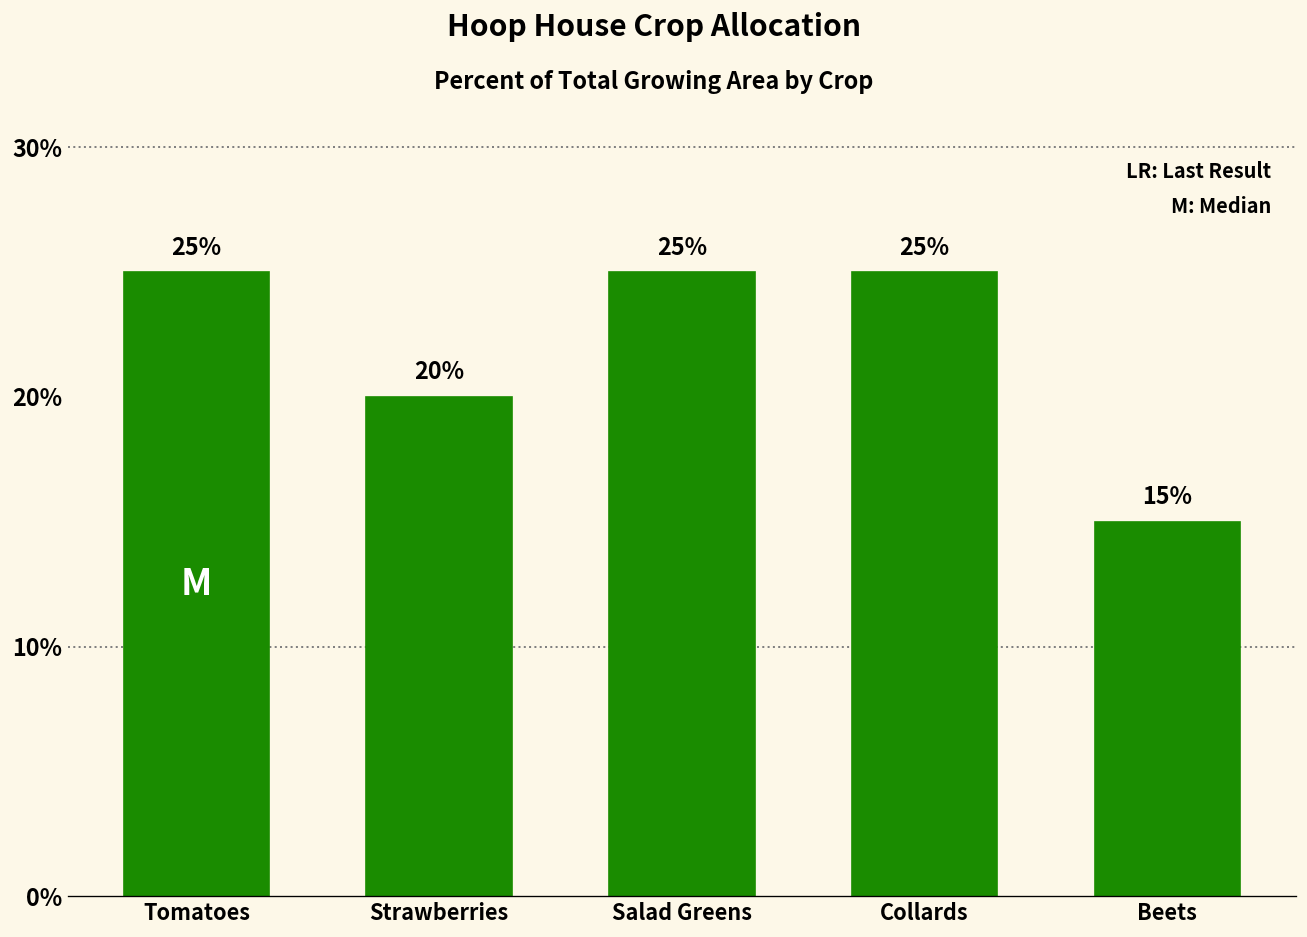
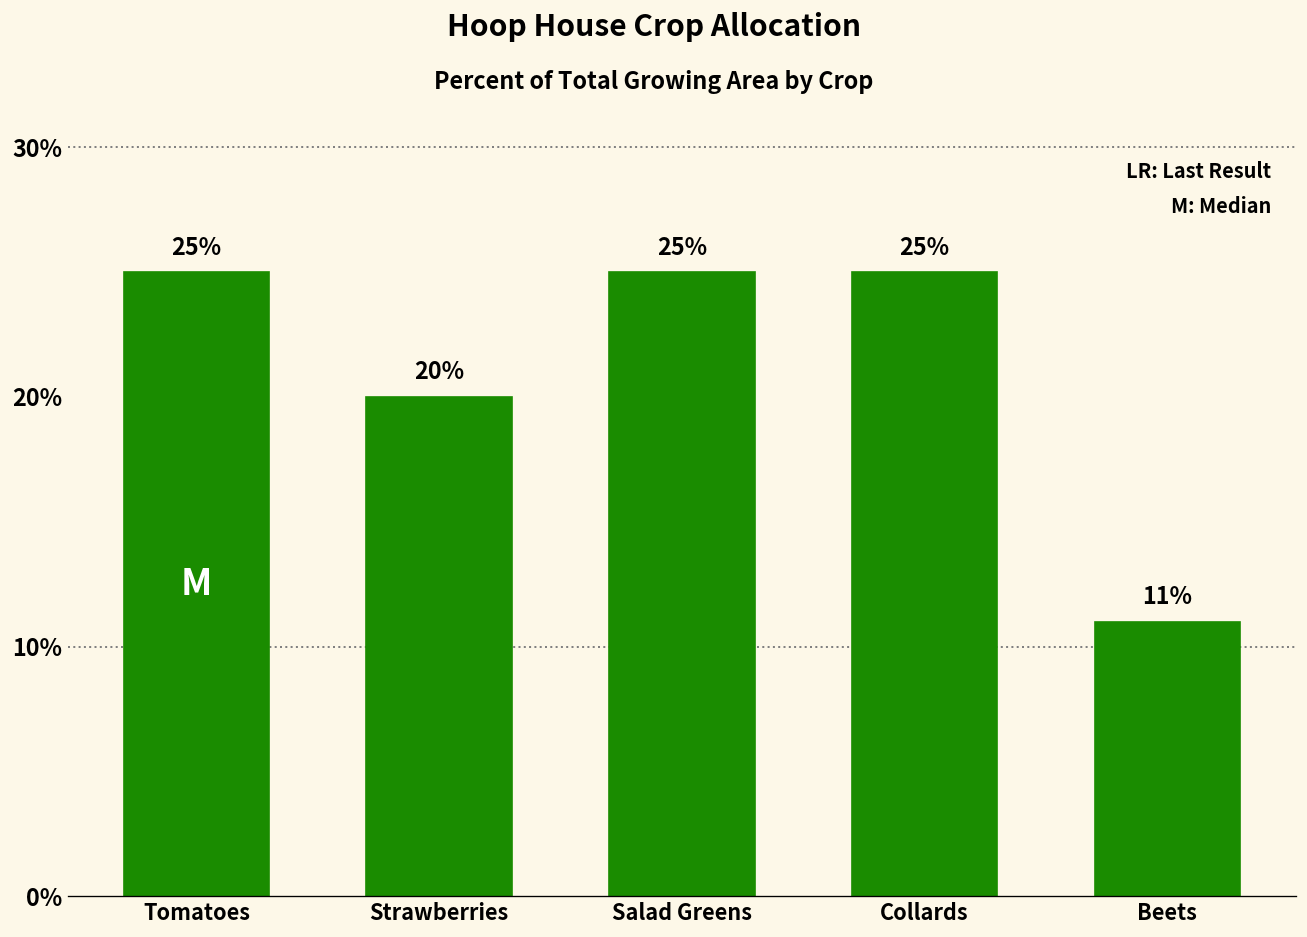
Beets: 15% -> 11%
